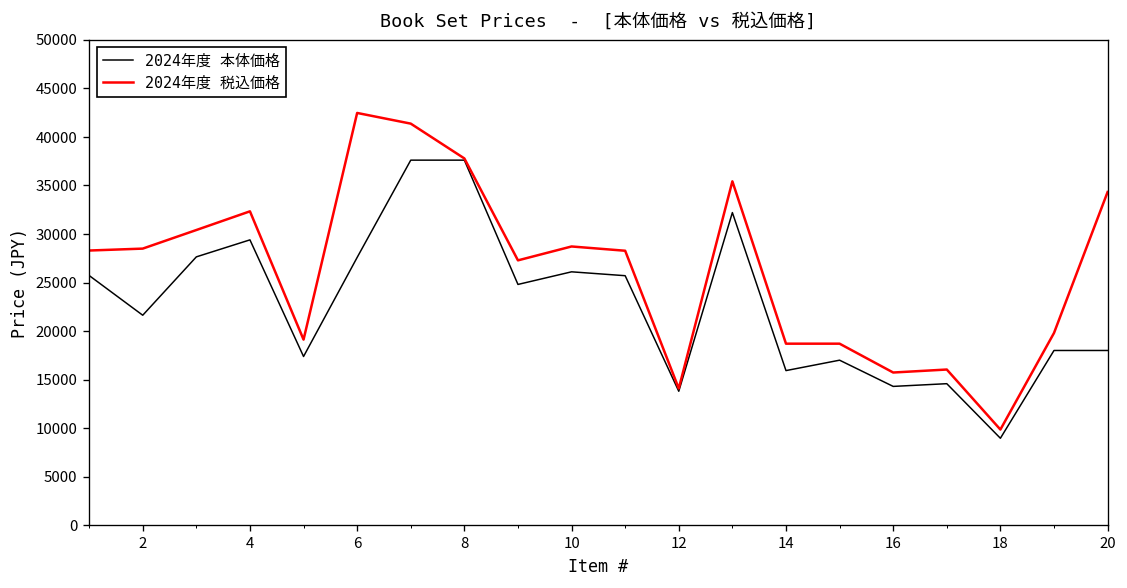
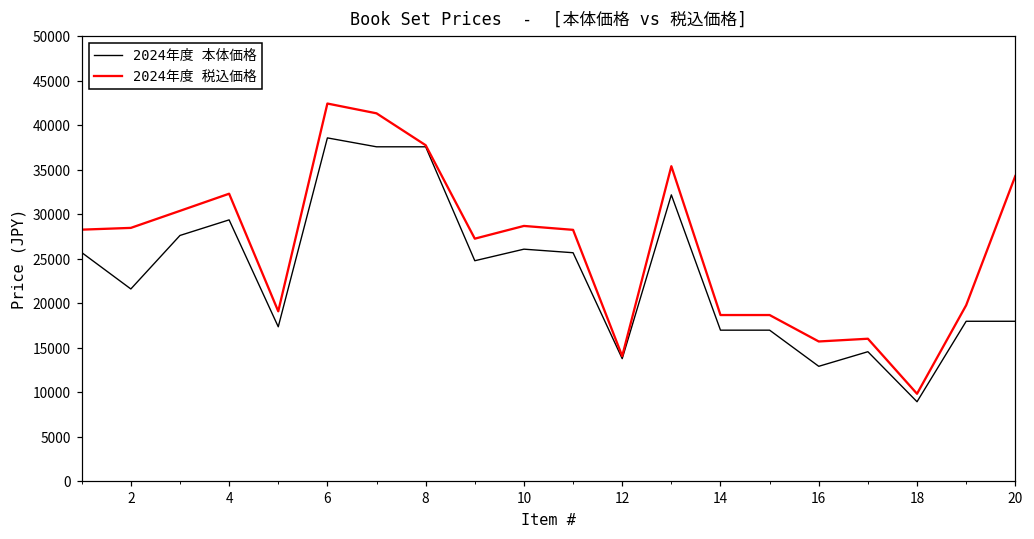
2024年度 本体価格, 6: 28000 -> 39000
2024年度 本体価格, 14: 16000 -> 17000
2024年度 本体価格, 16: 14000 -> 13000
